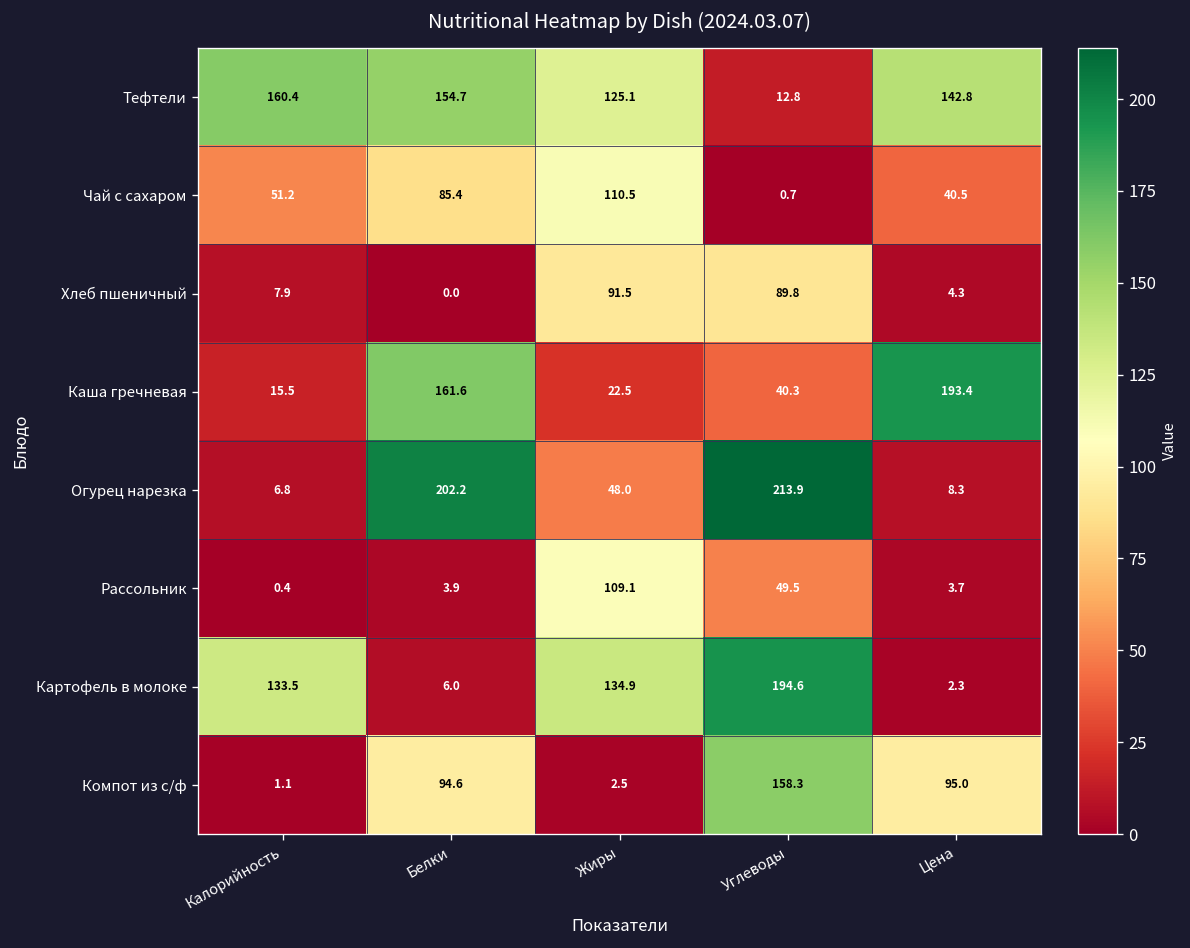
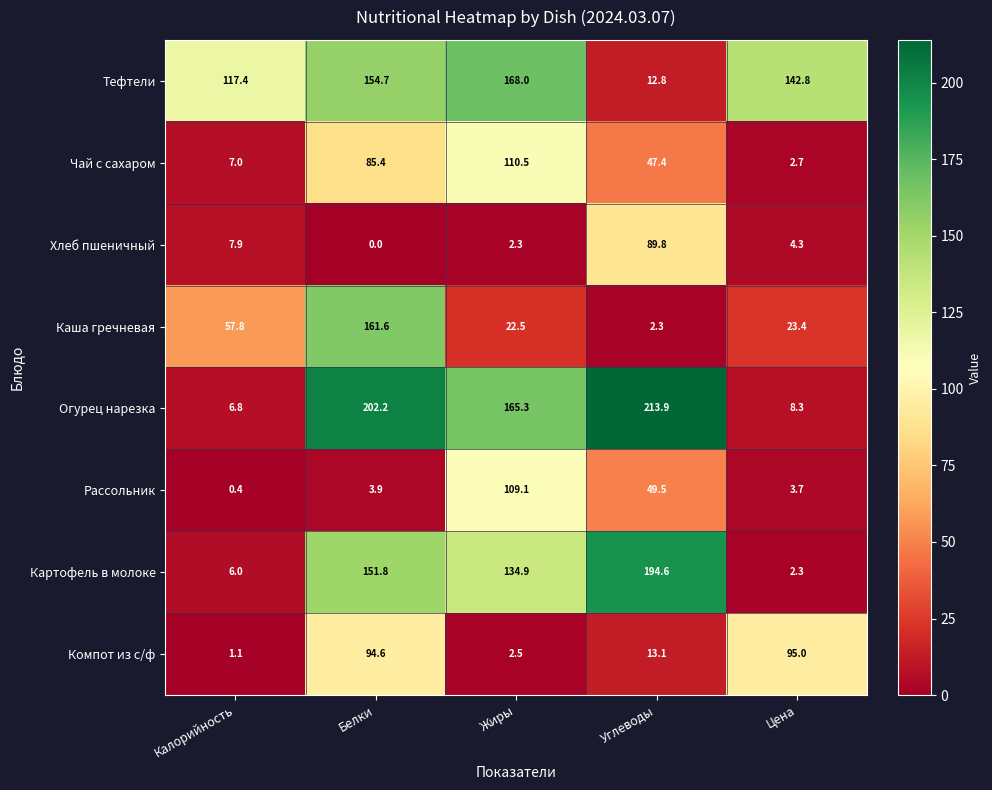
Тефтели, Калорийность: 160.4 -> 117.4
Тефтели, Жиры: 125.1 -> 168.0
Чай с сахаром, Калорийность: 51.2 -> 7.0
Чай с сахаром, Углеводы: 0.7 -> 47.4
Чай с сахаром, Цена: 40.5 -> 2.7
Хлеб пшеничный, Жиры: 91.5 -> 2.3
Каша гречневая, Калорийность: 15.5 -> 57.8
Каша гречневая, Углеводы: 40.3 -> 2.3
Каша гречневая, Цена: 193.4 -> 23.4
Огурец нарезка, Жиры: 48.0 -> 165.3
Картофель в молоке, Калорийность: 133.5 -> 6.0
Картофель в молоке, Белки: 6.0 -> 151.8
Компот из с/ф, Углеводы: 158.3 -> 13.1
